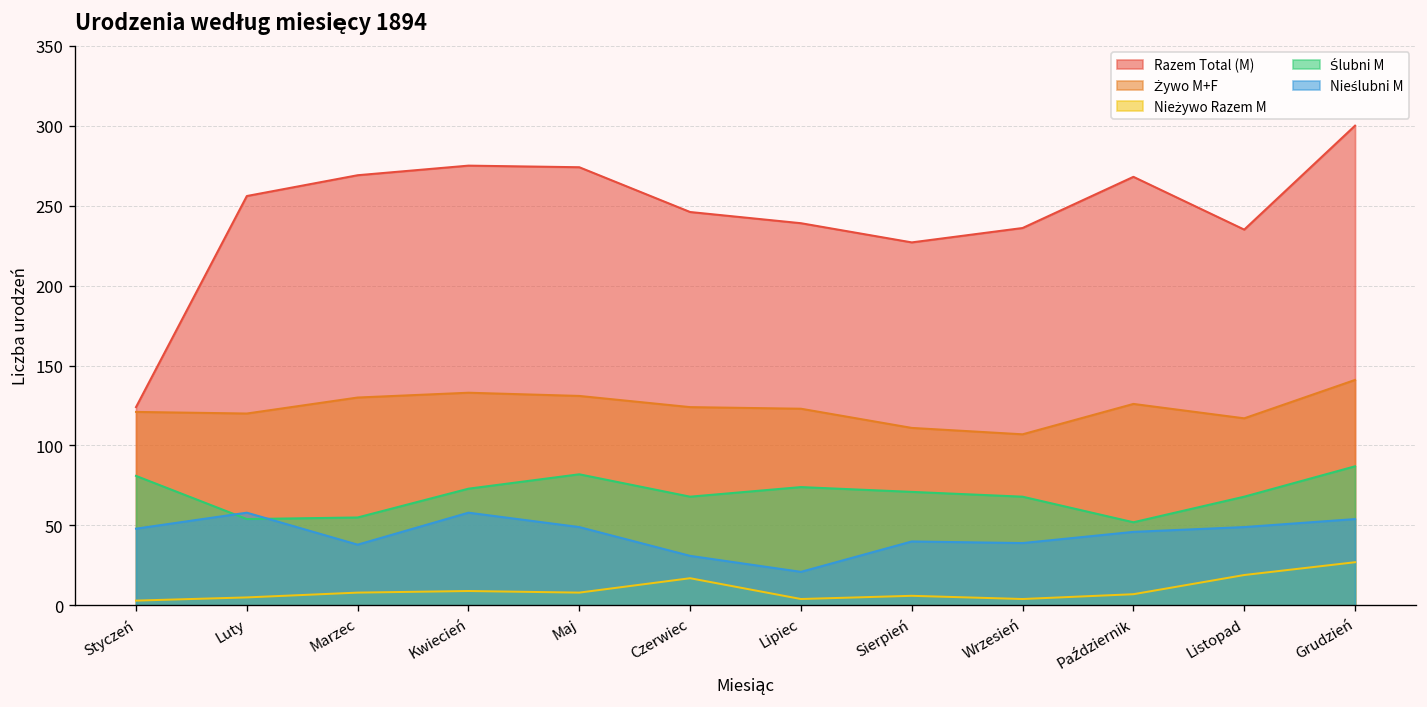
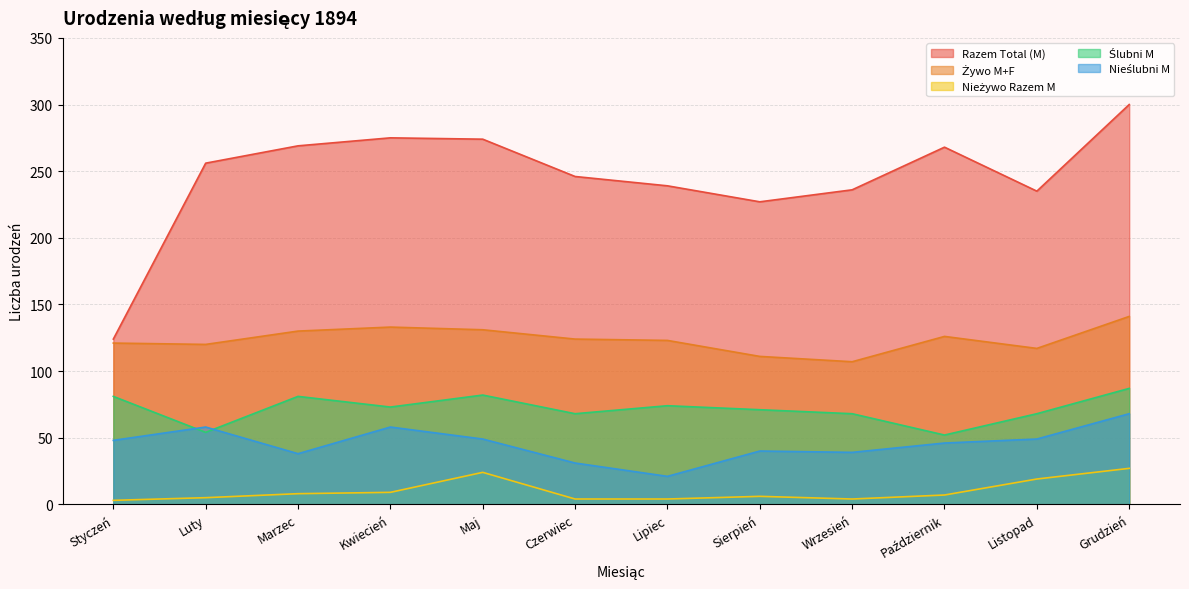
Ślubni M, Marzec: 55 -> 81
Nieżywo Razem M, Maj: 8 -> 24
Nieżywo Razem M, Czerwiec: 17 -> 4
Nieślubni M, Grudzień: 54 -> 68
